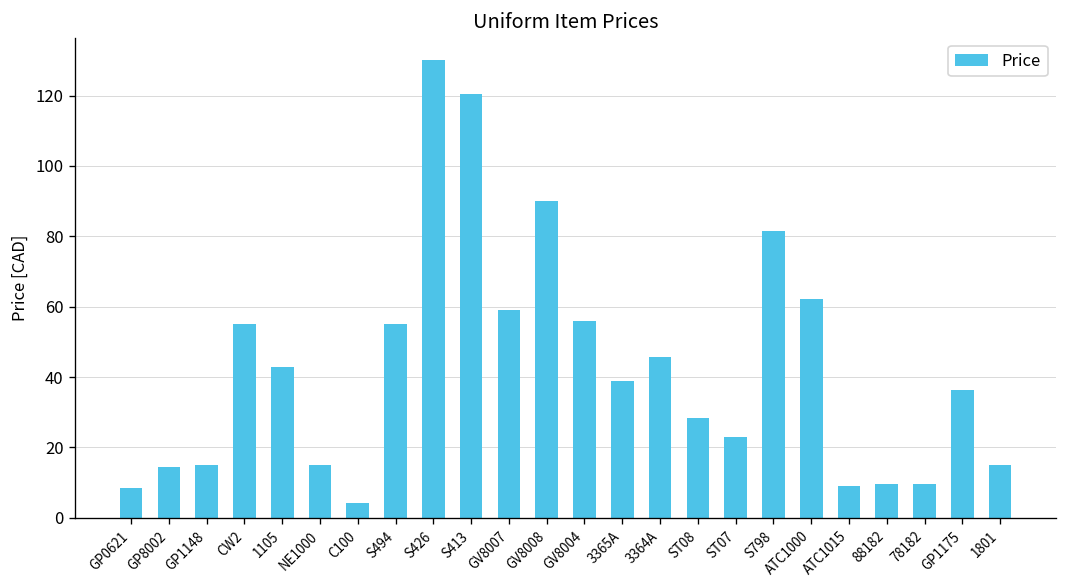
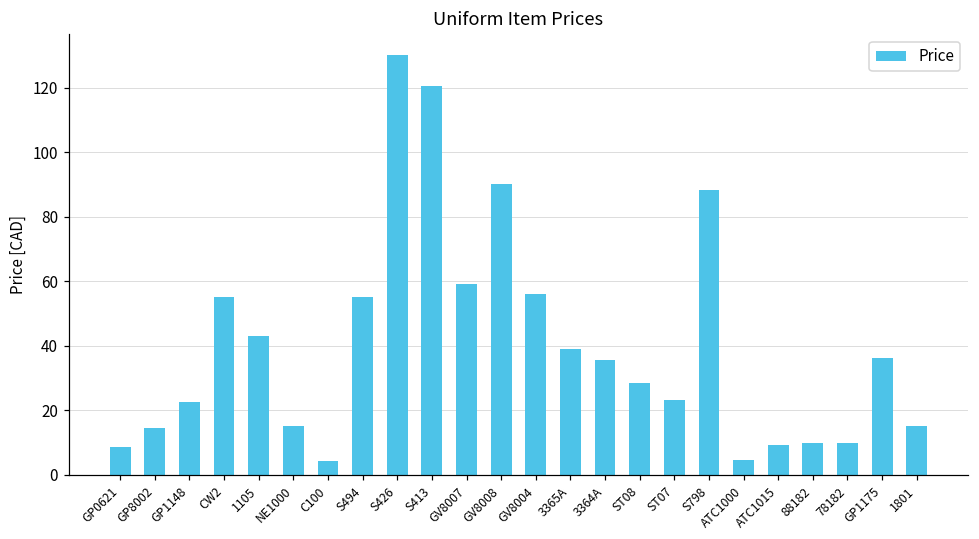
GP1148: 15 -> 22
3364A: 46 -> 36
S798: 81 -> 88
ATC1000: 62 -> 5
